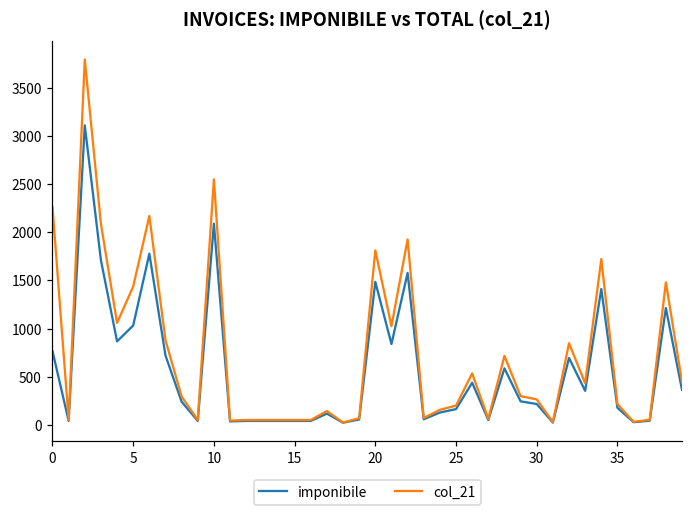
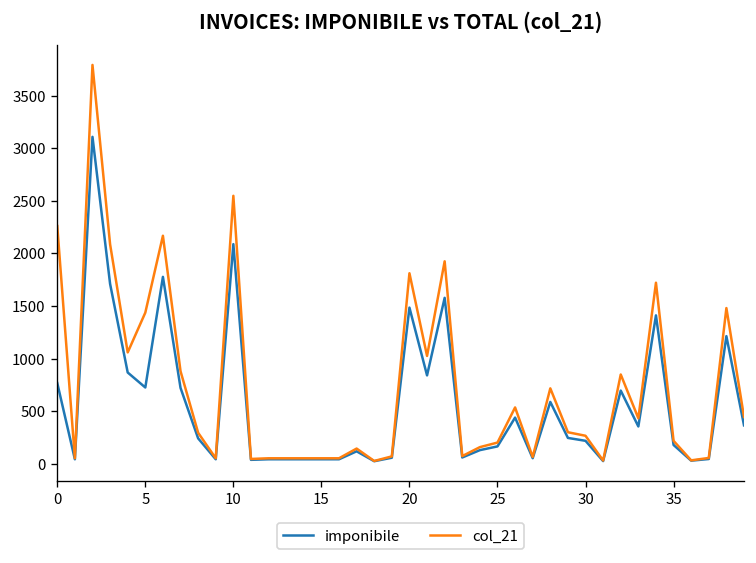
imponibile, 5: 1000 -> 700
